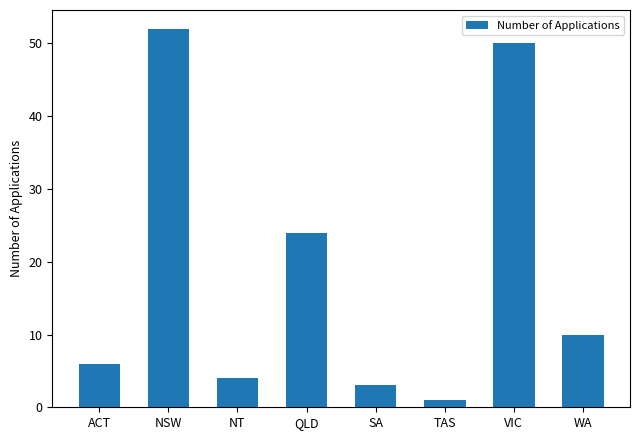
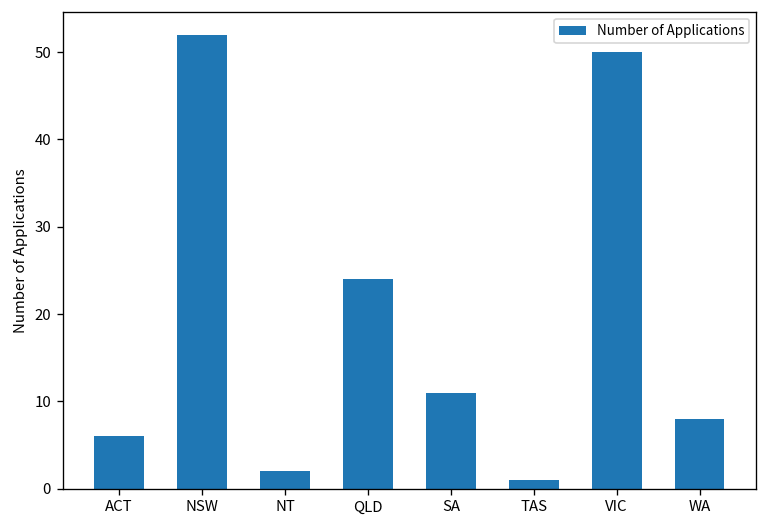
NT: 4 -> 2
SA: 3 -> 11
WA: 10 -> 8
